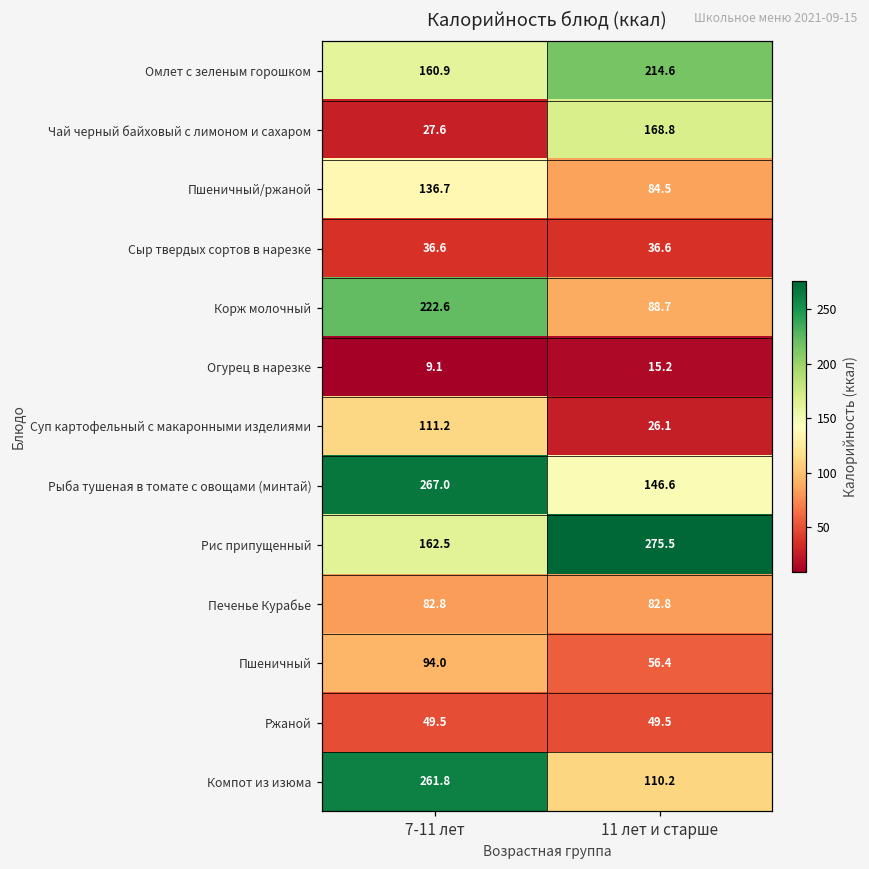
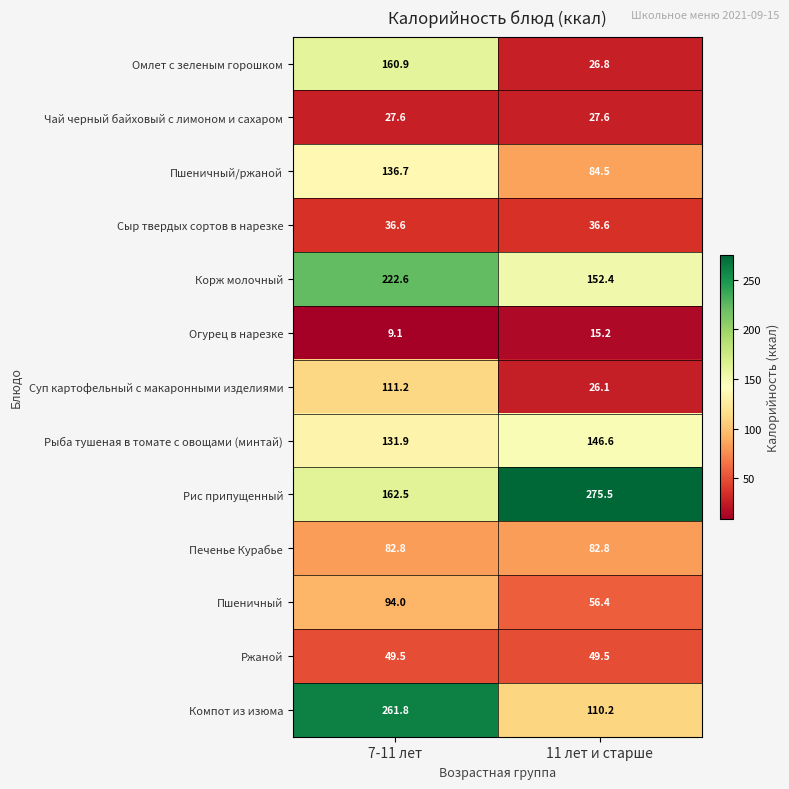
Омлет с зеленым горошком, 11 лет и старше: 214.6 -> 26.8
Чай черный байховый с лимоном и сахаром, 11 лет и старше: 168.8 -> 27.6
Корж молочный, 11 лет и старше: 88.7 -> 152.4
Рыба тушеная в томате с овощами (минтай), 7-11 лет: 267.0 -> 131.9
